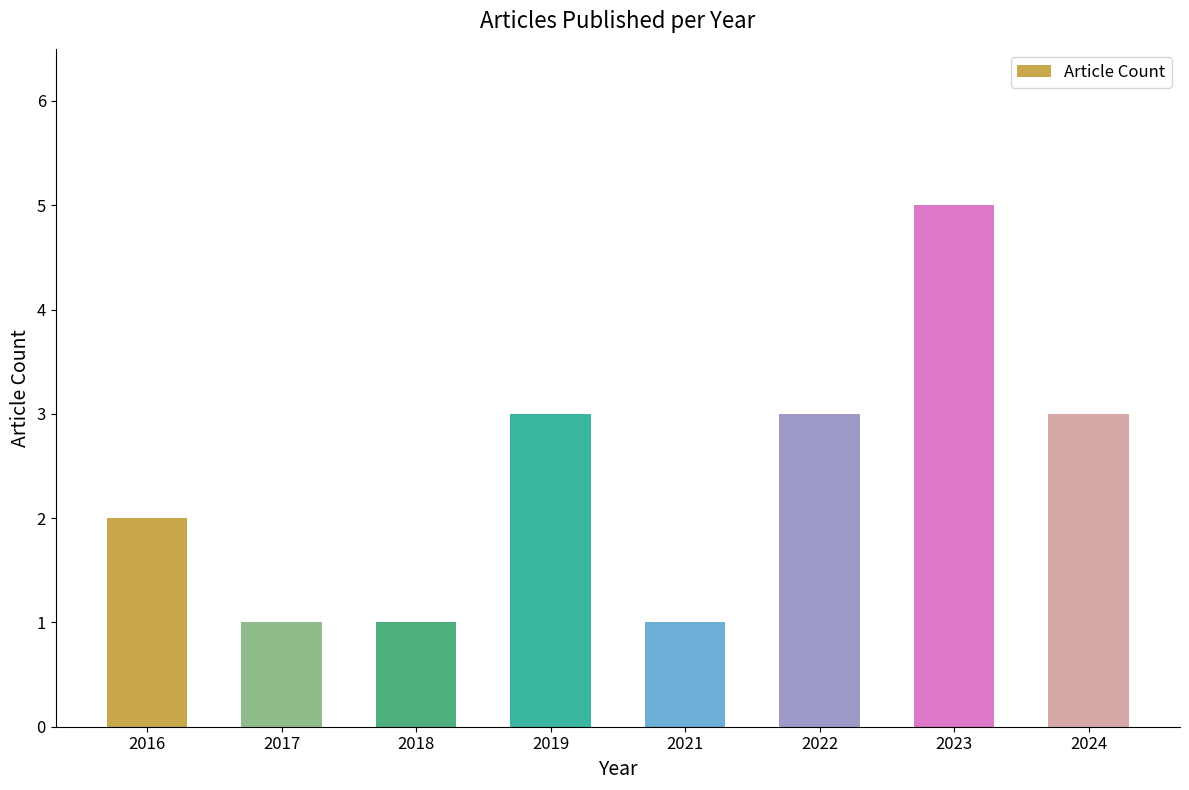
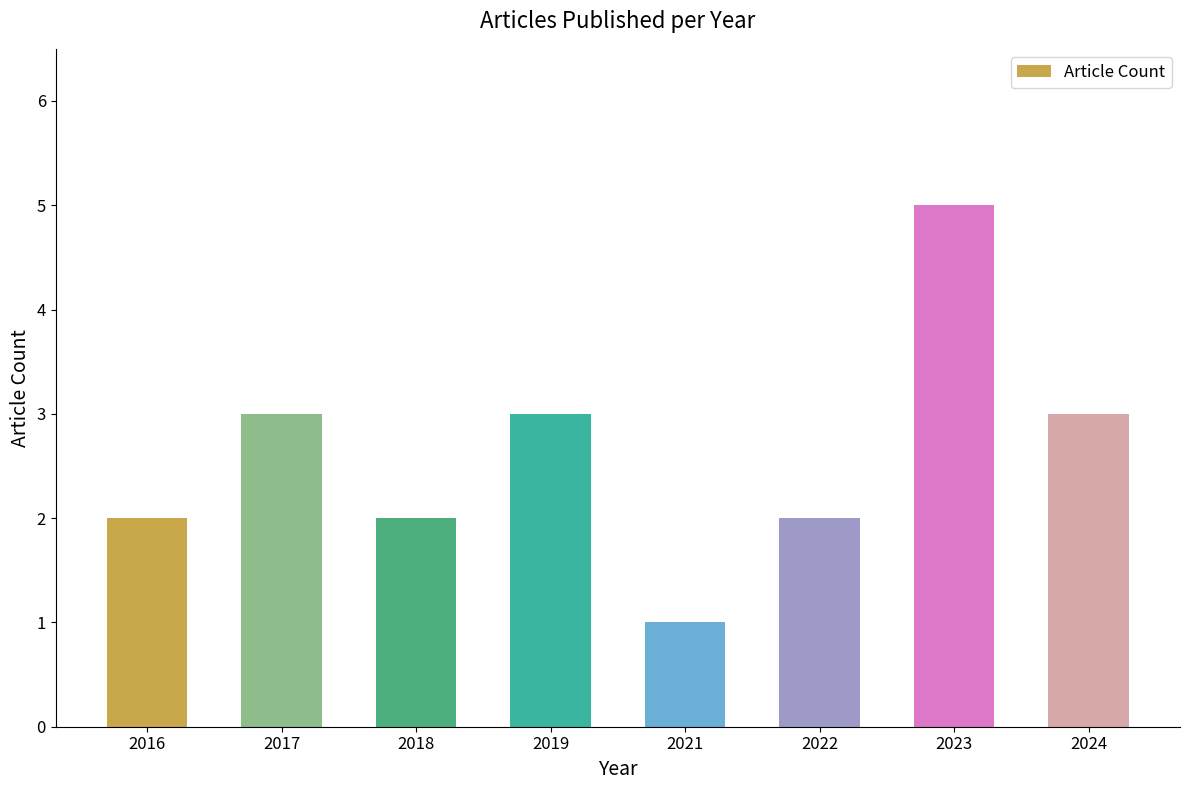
2017: 1 -> 3
2018: 1 -> 2
2022: 3 -> 2
